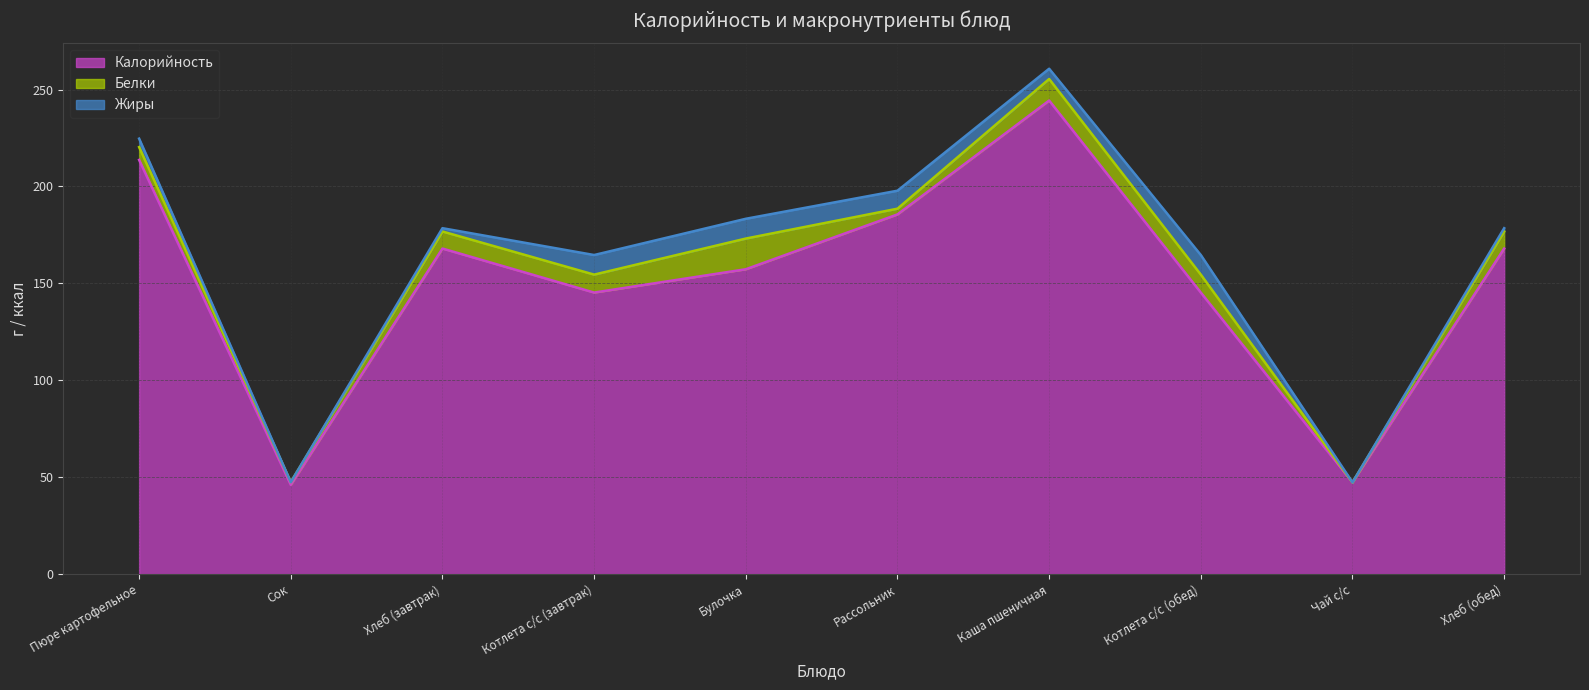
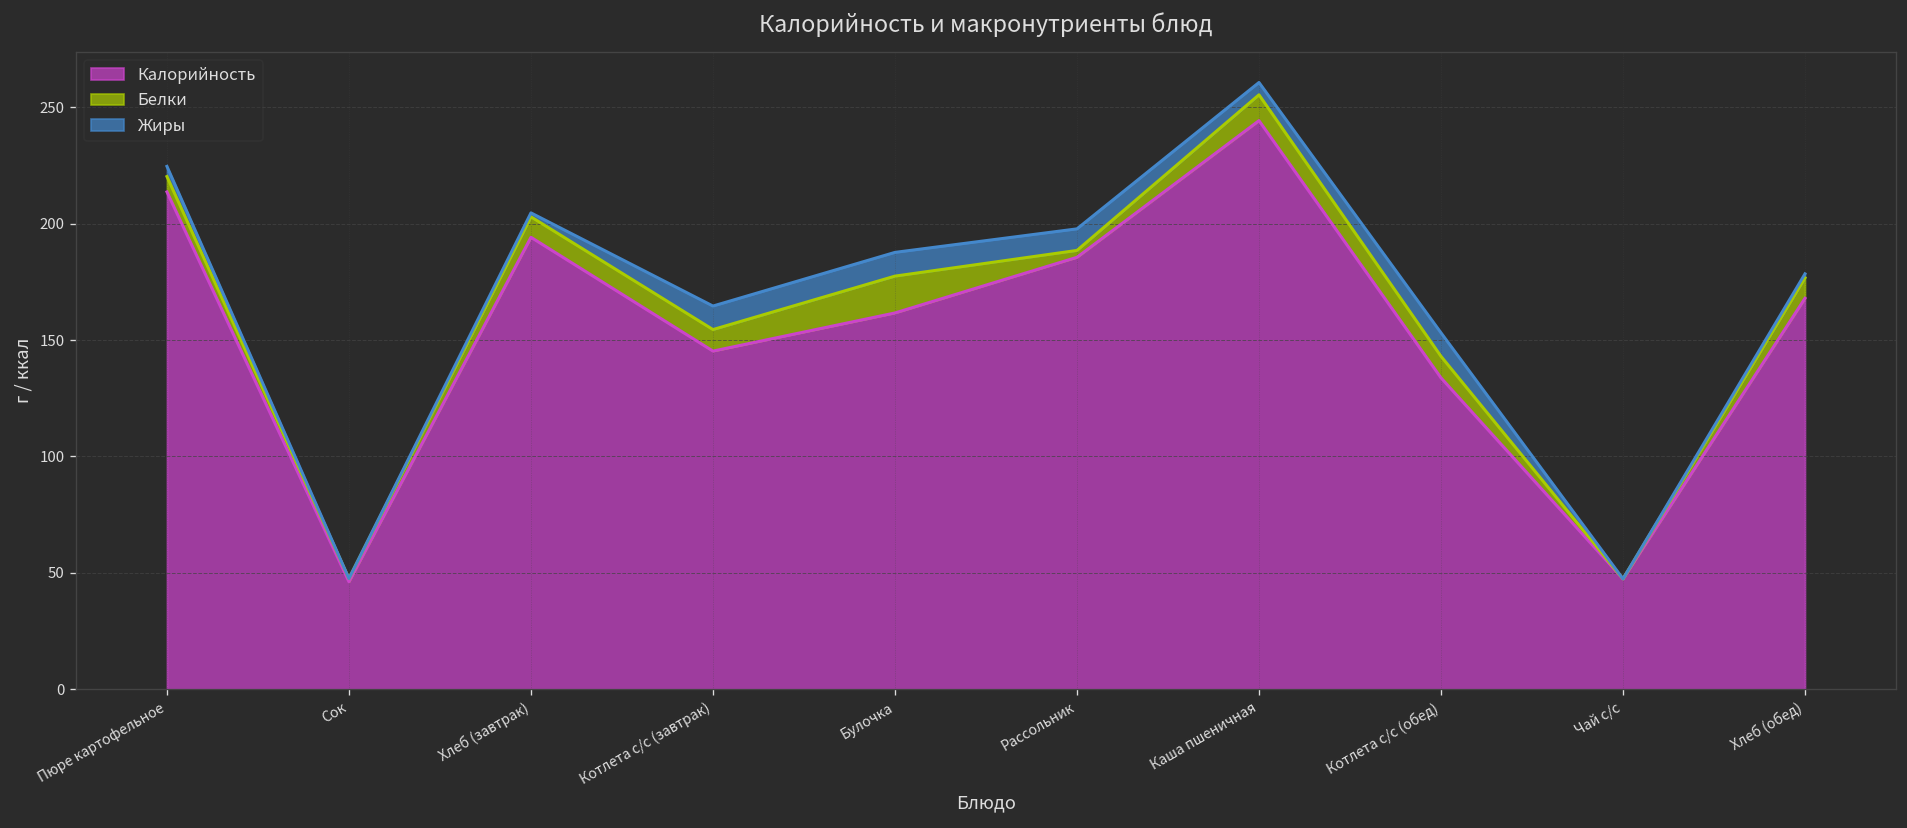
Калорийность, Хлеб (завтрак): 168 -> 194
Калорийность, Булочка: 157 -> 162
Калорийность, Котлета с/с (обед): 145 -> 134
